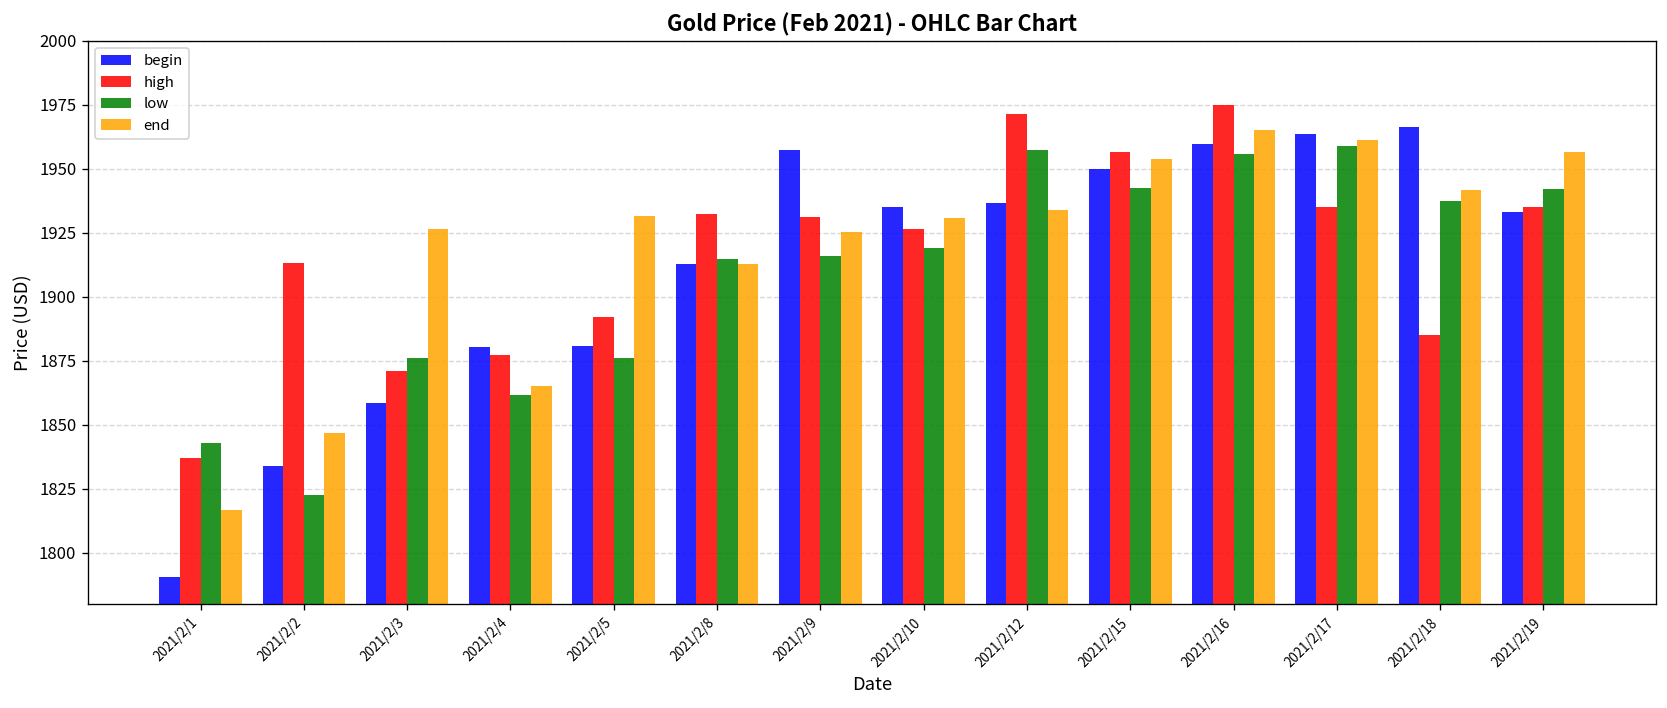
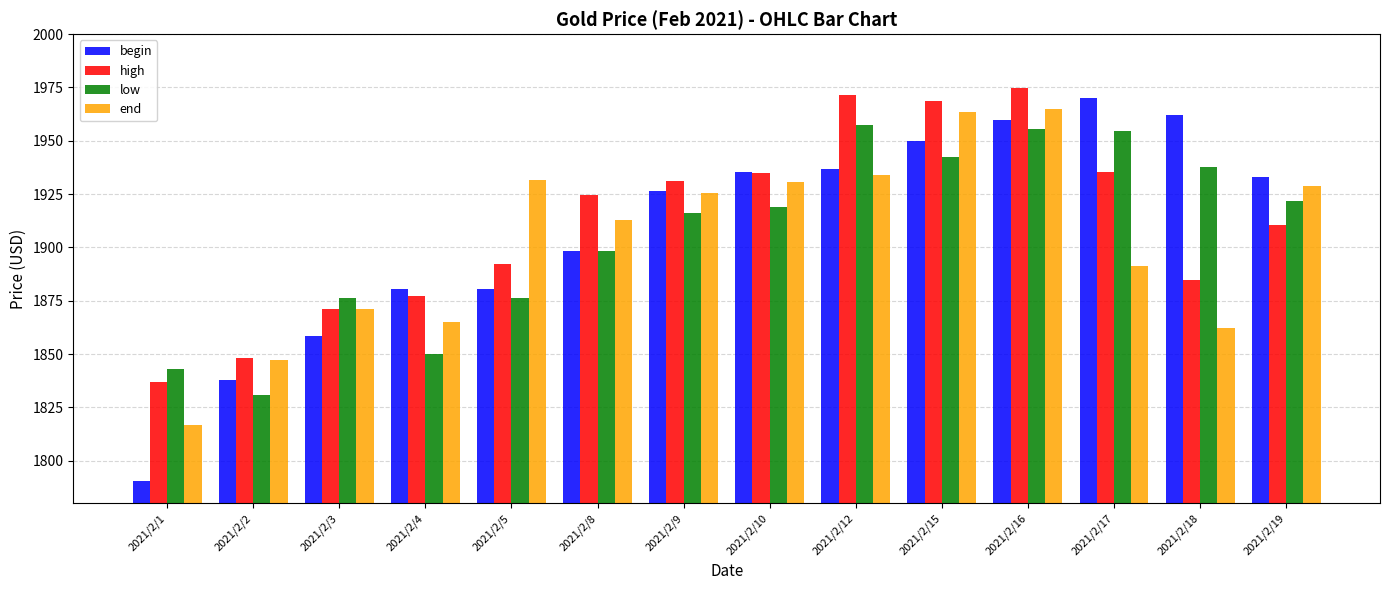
begin, 2021/2/2: 1834 -> 1838
high, 2021/2/2: 1913 -> 1848
low, 2021/2/2: 1823 -> 1831
end, 2021/2/3: 1927 -> 1871
low, 2021/2/4: 1862 -> 1850
begin, 2021/2/8: 1913 -> 1898
high, 2021/2/8: 1932 -> 1924
low, 2021/2/8: 1915 -> 1898
begin, 2021/2/9: 1957 -> 1927
high, 2021/2/10: 1927 -> 1935
high, 2021/2/15: 1957 -> 1969
end, 2021/2/15: 1954 -> 1963
begin, 2021/2/17: 1964 -> 1970
low, 2021/2/17: 1959 -> 1955
end, 2021/2/17: 1961 -> 1891
begin, 2021/2/18: 1966 -> 1962
end, 2021/2/18: 1942 -> 1862
high, 2021/2/19: 1935 -> 1911
low, 2021/2/19: 1942 -> 1922
end, 2021/2/19: 1956 -> 1929
